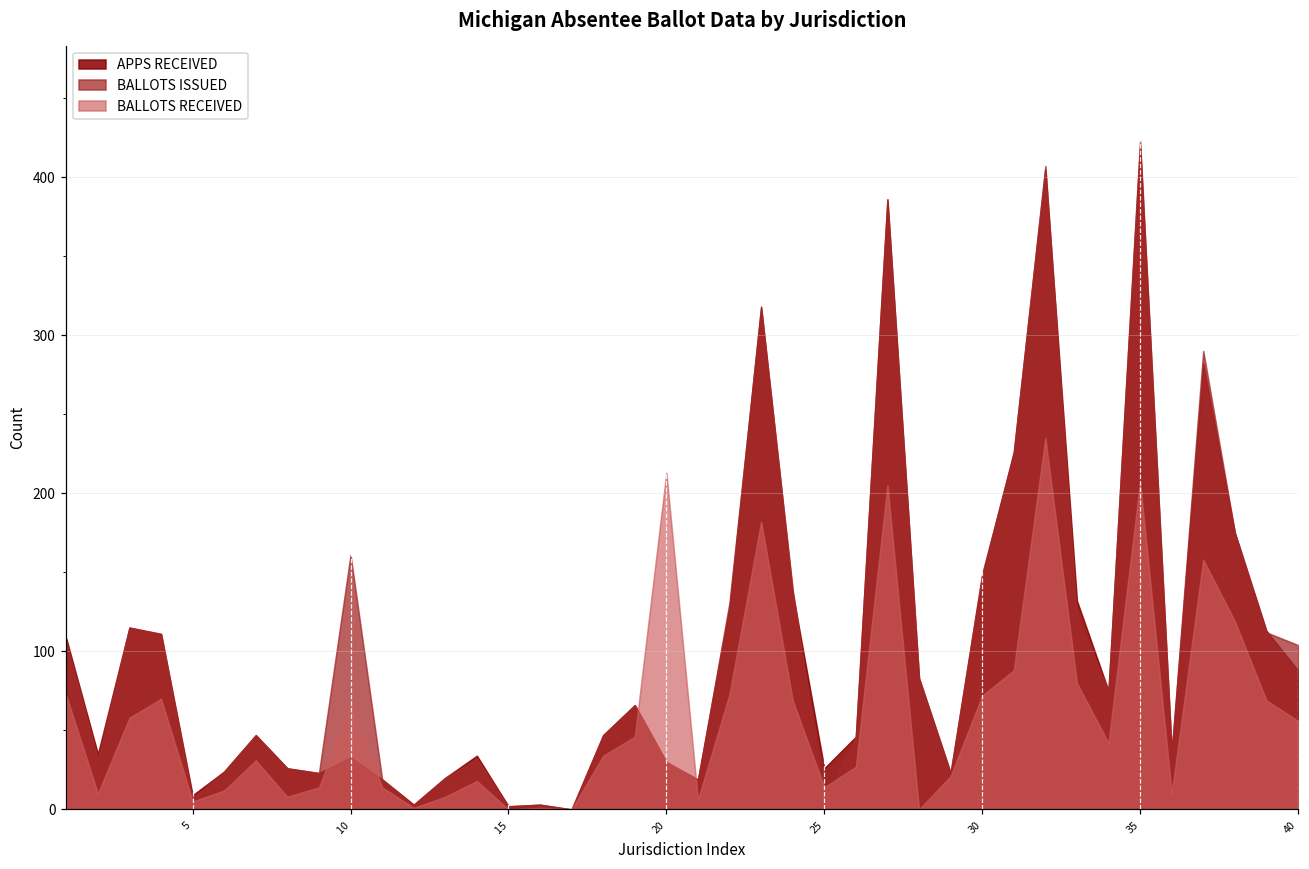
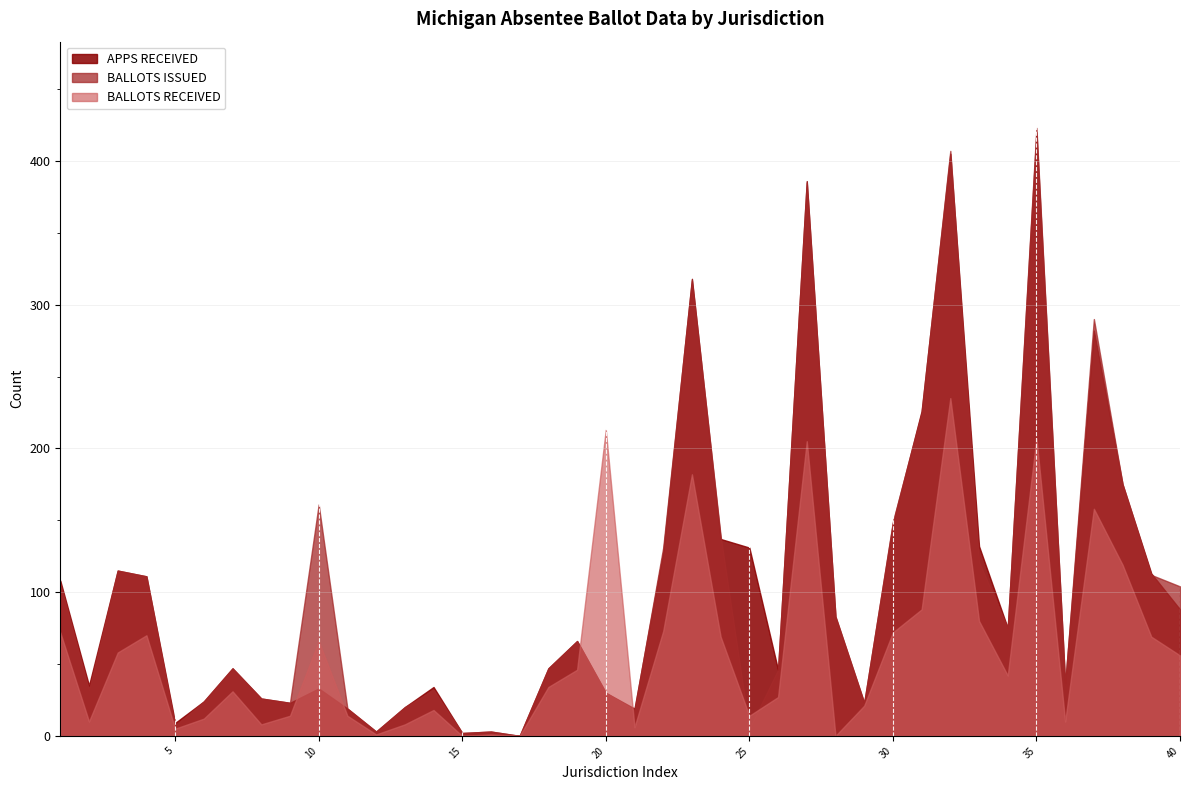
APPS RECEIVED, 25: 26 -> 131
